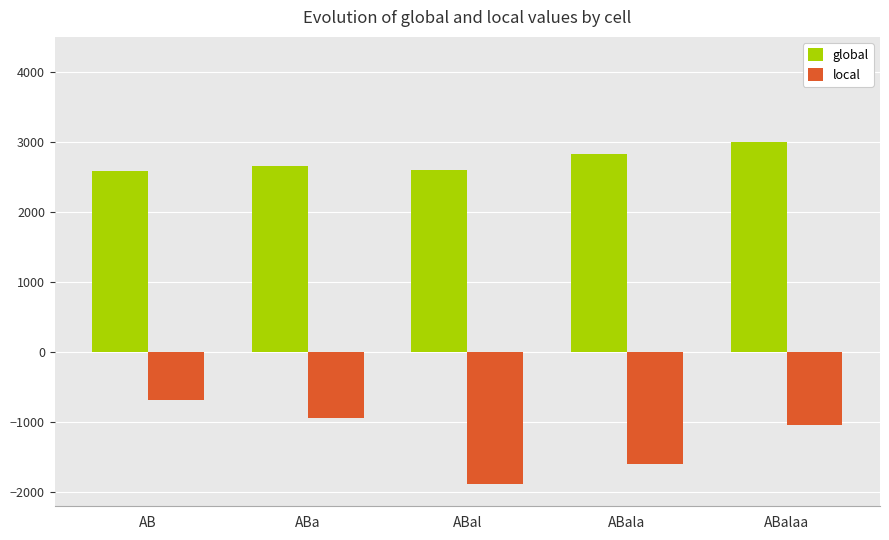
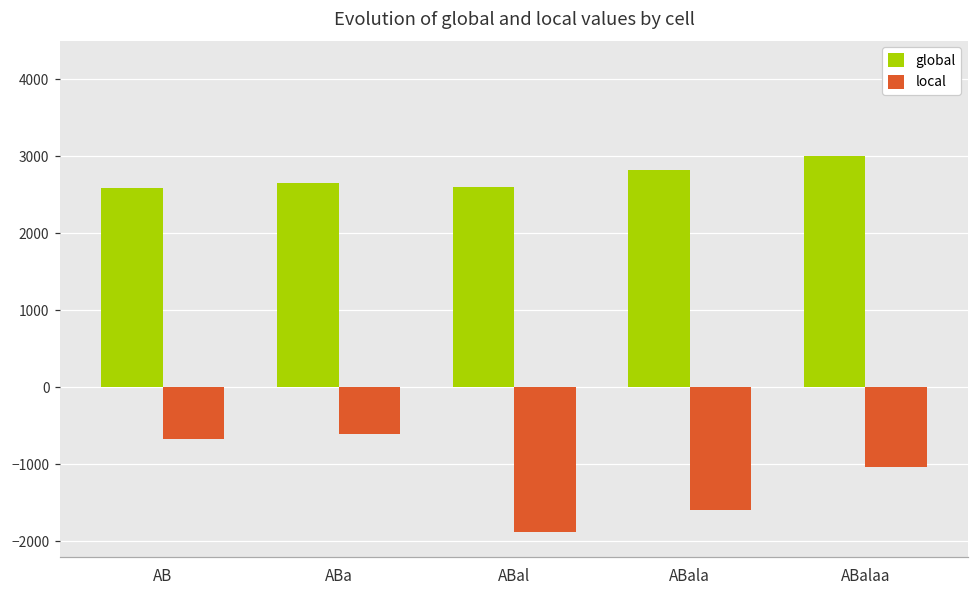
local, ABa: -900 -> -600
